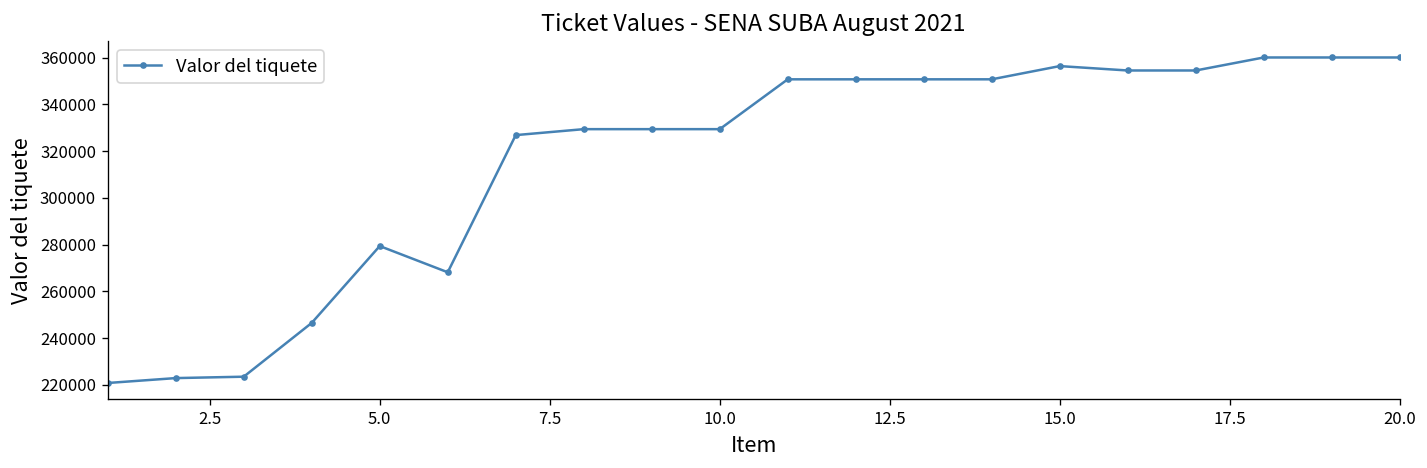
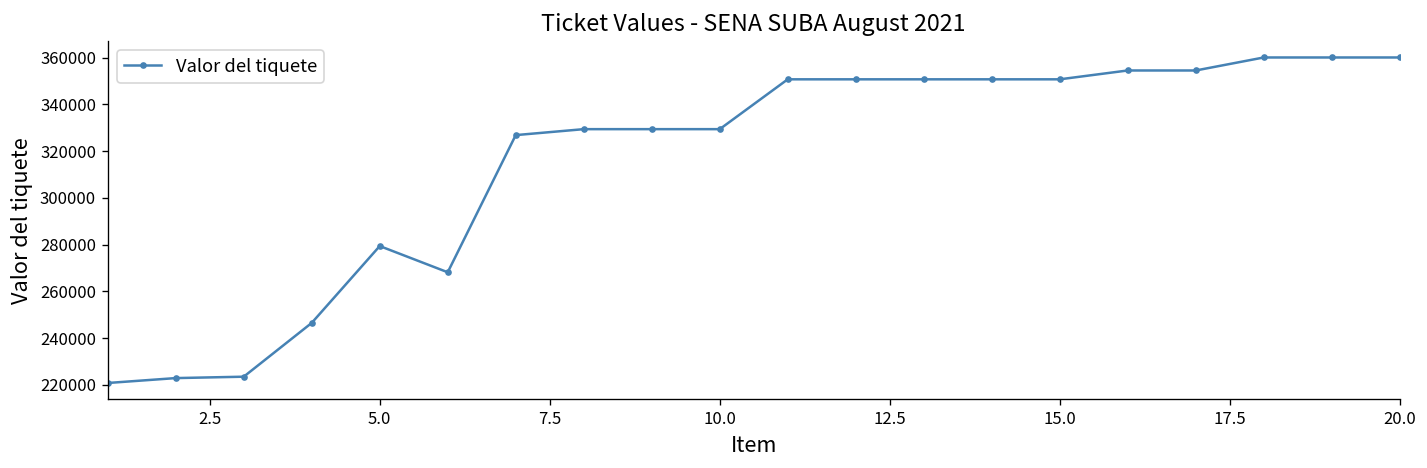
15.0: 356000 -> 351000
